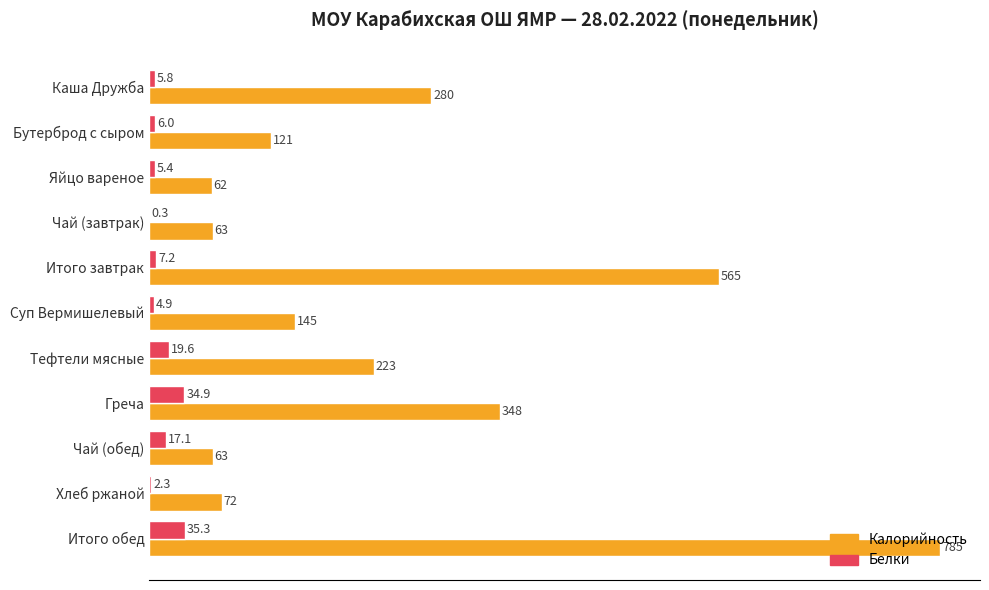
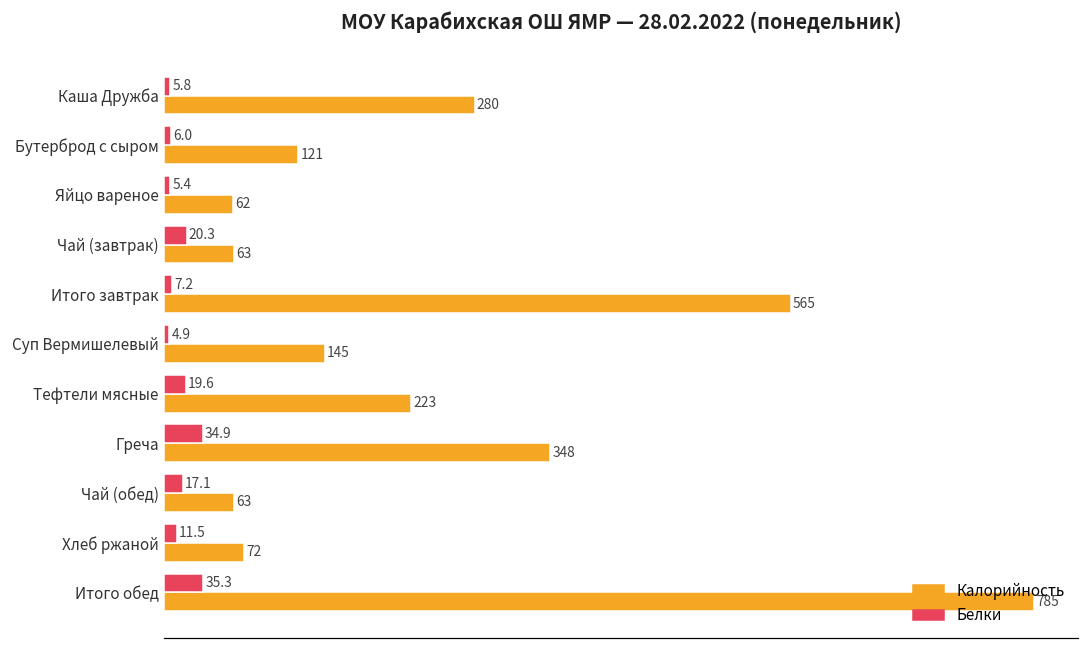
Белки, Чай (завтрак): 0.3 -> 20.3
Белки, Хлеб ржаной: 2.3 -> 11.5
